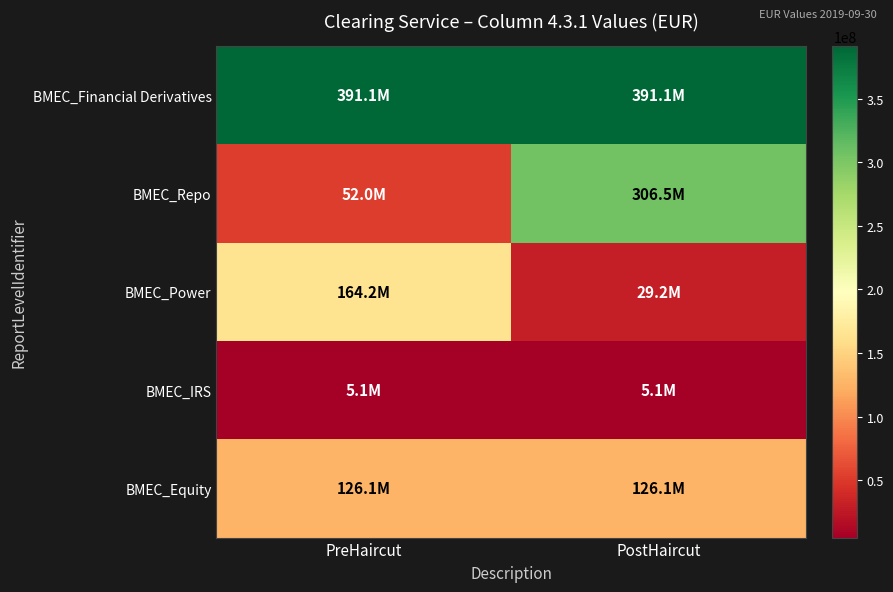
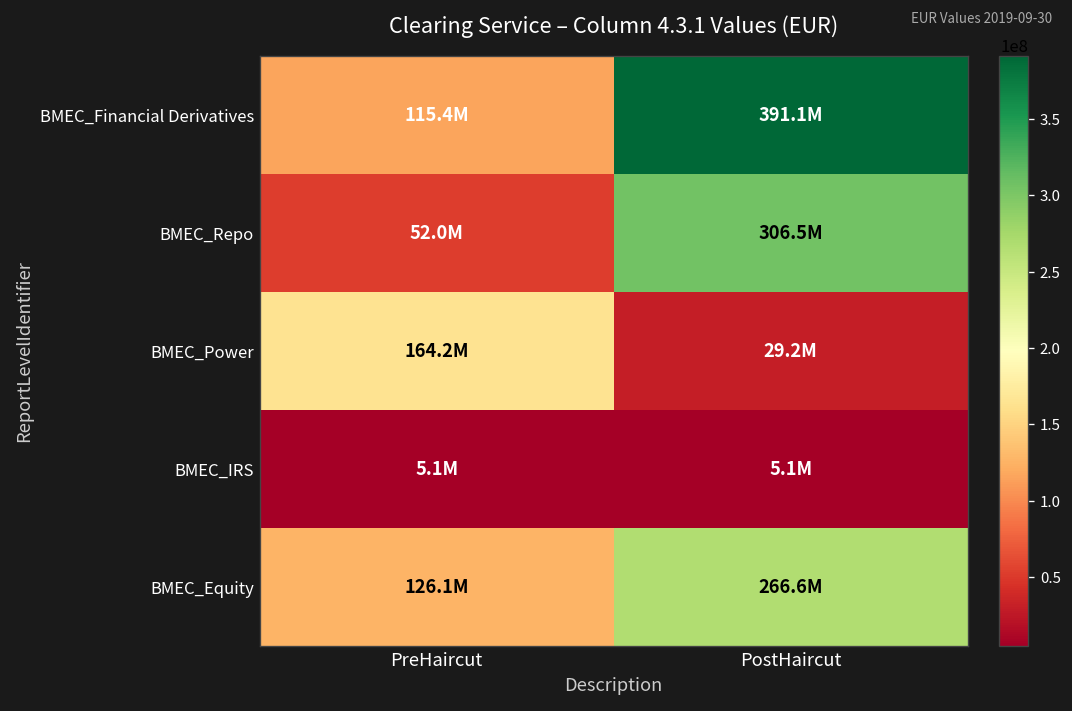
BMEC_Financial Derivatives, PreHaircut: 391.1M -> 115.4M
BMEC_Equity, PostHaircut: 126.1M -> 266.6M
